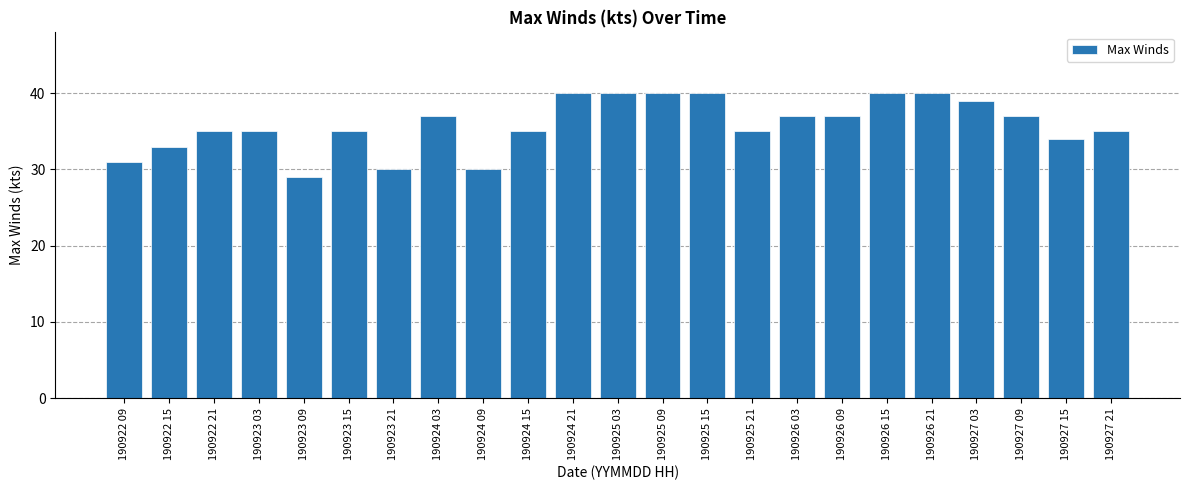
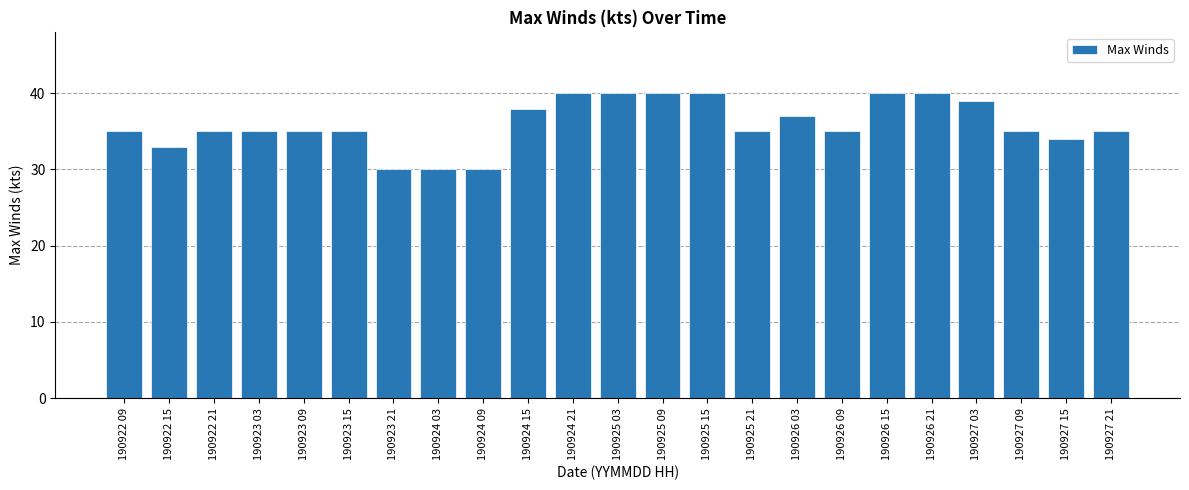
190922 09: 31 -> 35
190923 09: 29 -> 35
190924 03: 37 -> 30
190924 15: 35 -> 38
190926 09: 37 -> 35
190927 09: 37 -> 35
